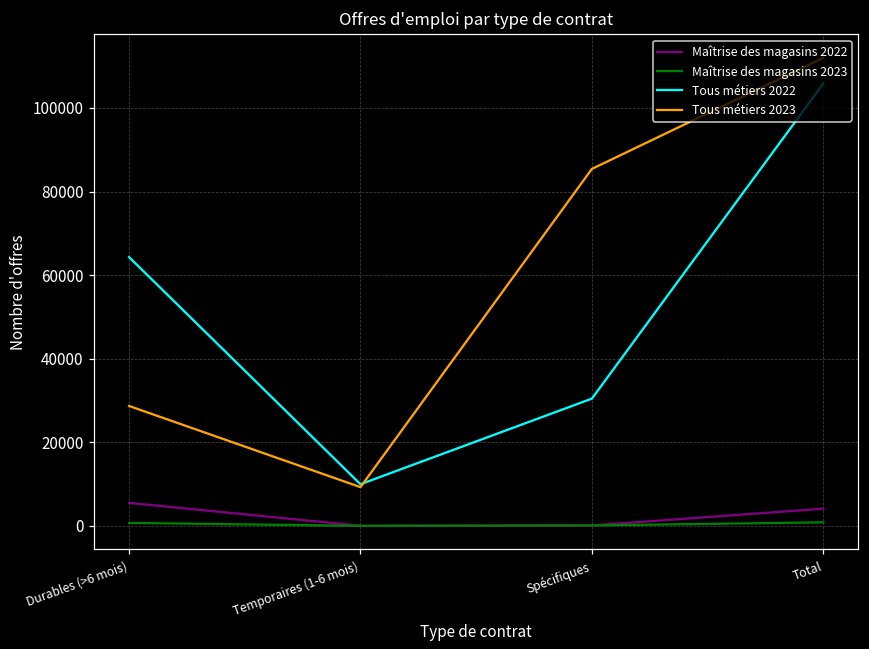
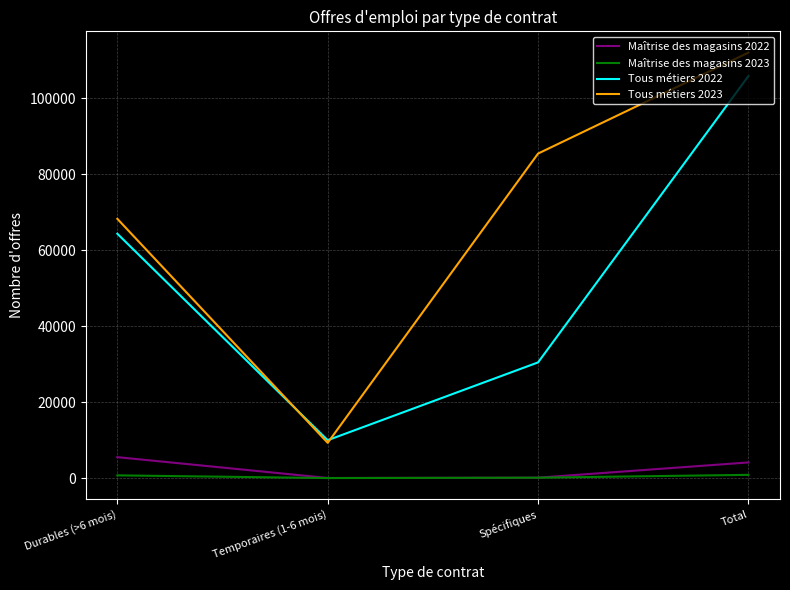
Tous métiers 2023, Durables (>6 mois): 29000 -> 68000
